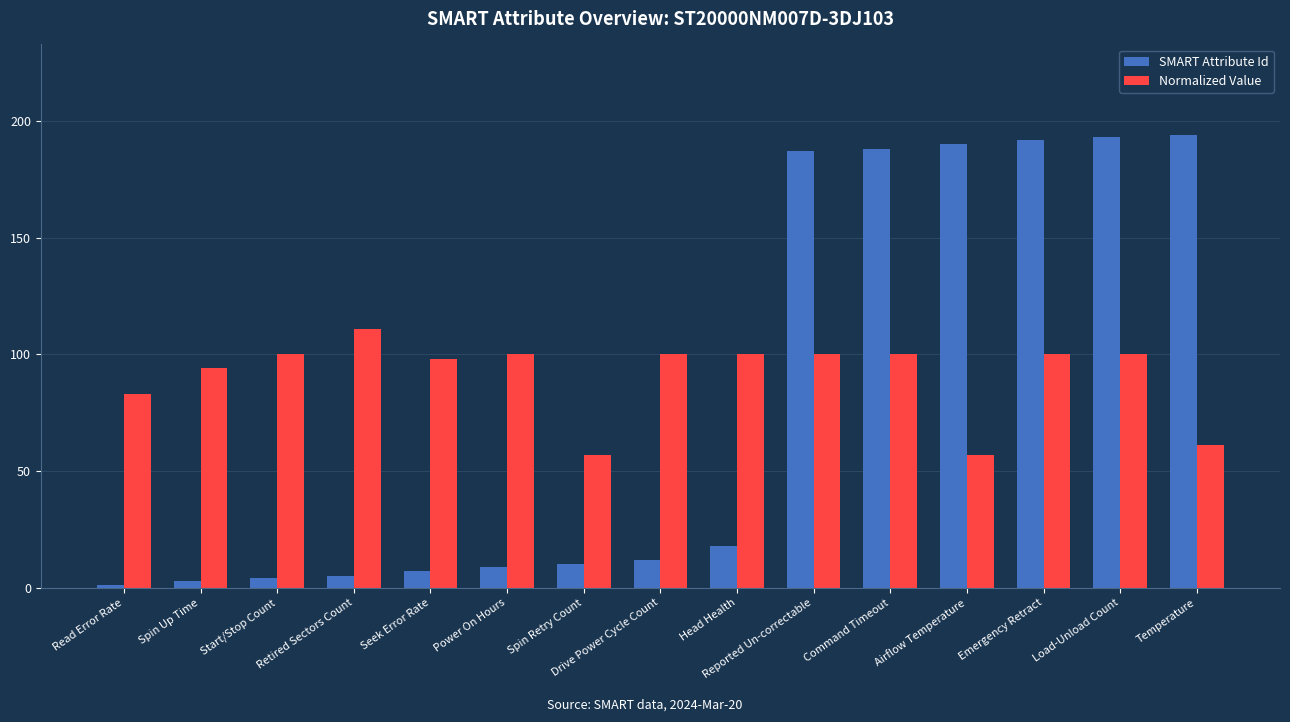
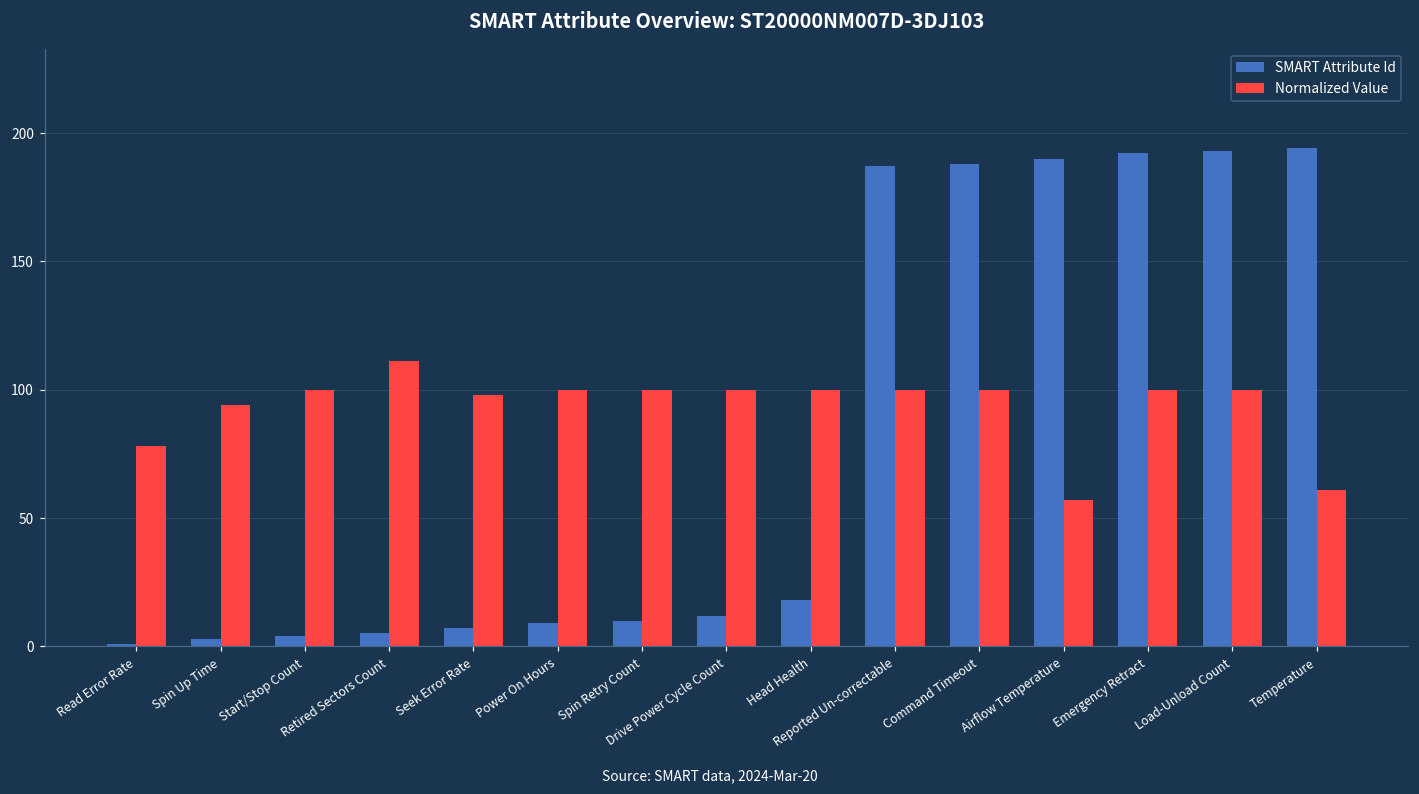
Normalized Value, Read Error Rate: 83 -> 78
Normalized Value, Spin Retry Count: 57 -> 100
